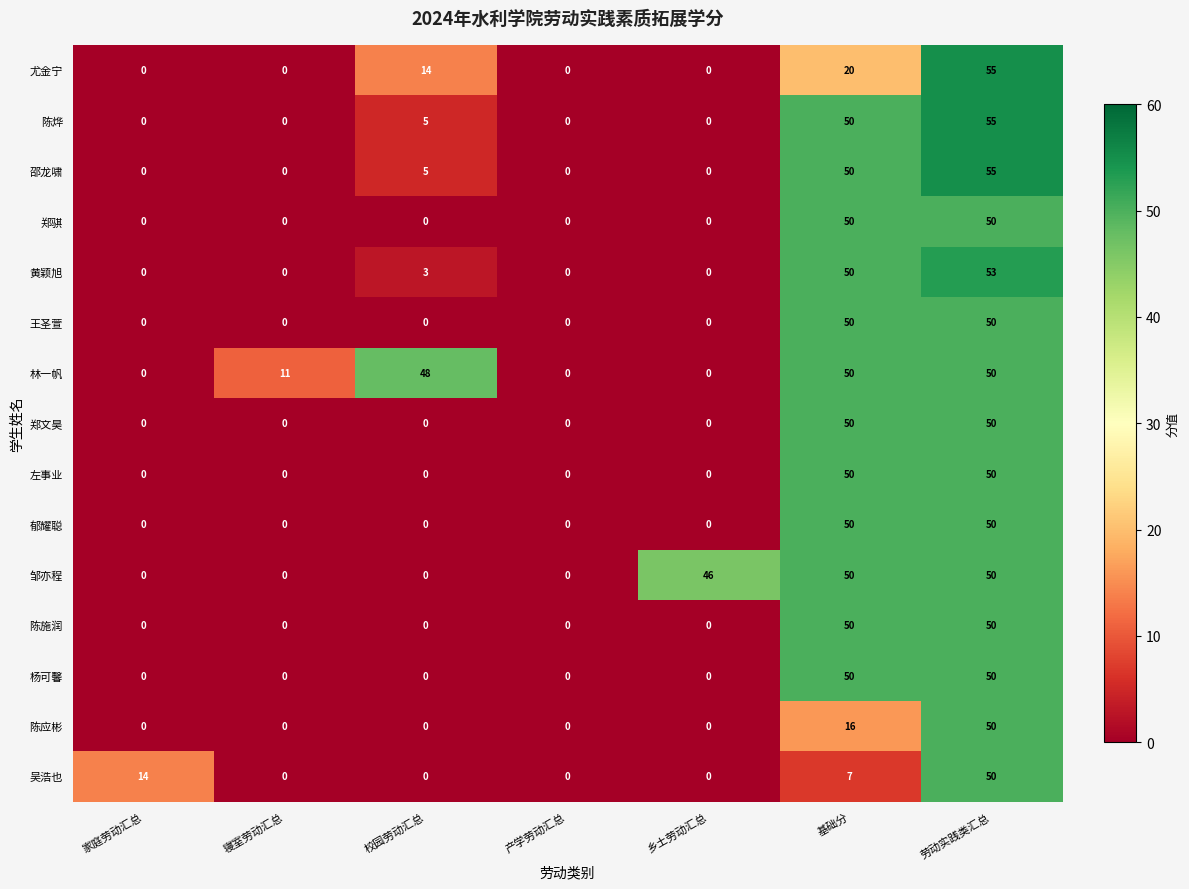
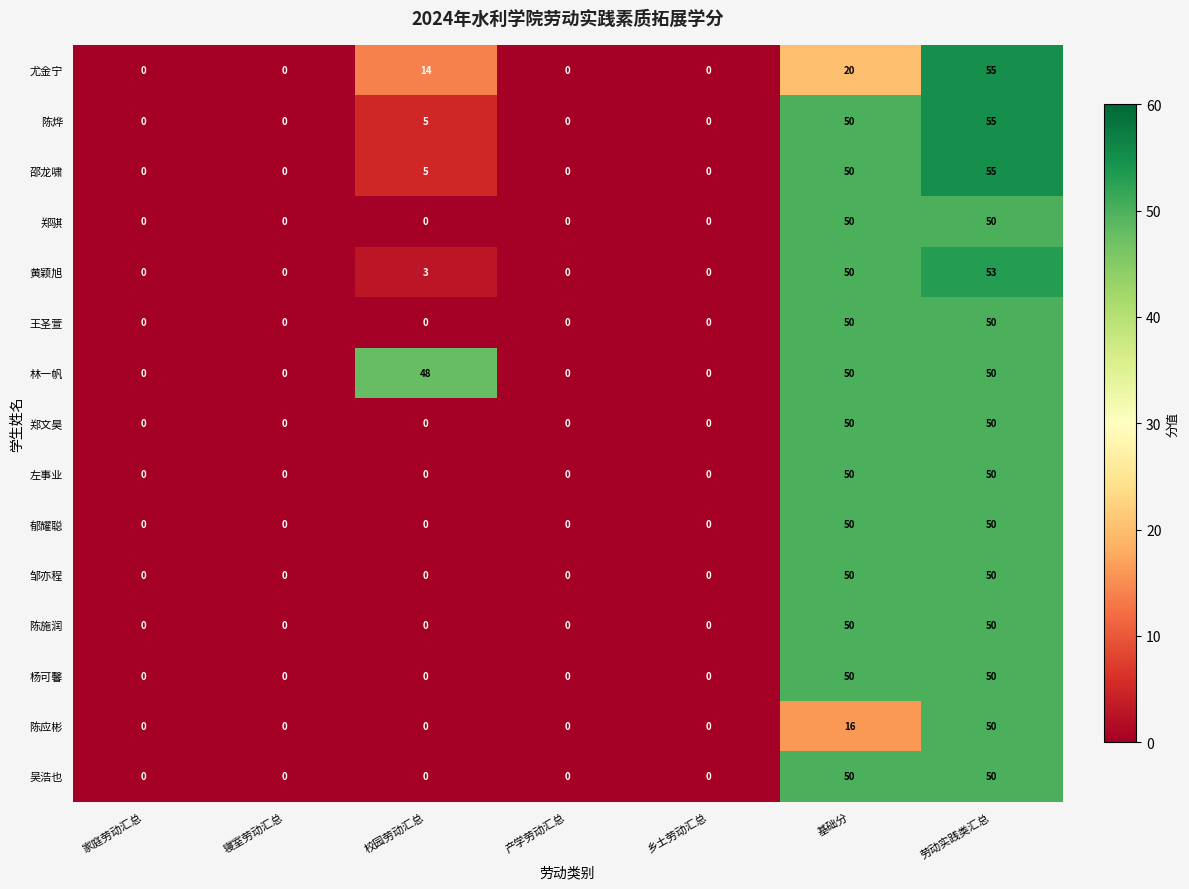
林一帆, 寝室劳动汇总: 11 -> 0
邹亦程, 乡土劳动汇总: 46 -> 0
吴浩也, 家庭劳动汇总: 14 -> 0
吴浩也, 基础分: 7 -> 50
